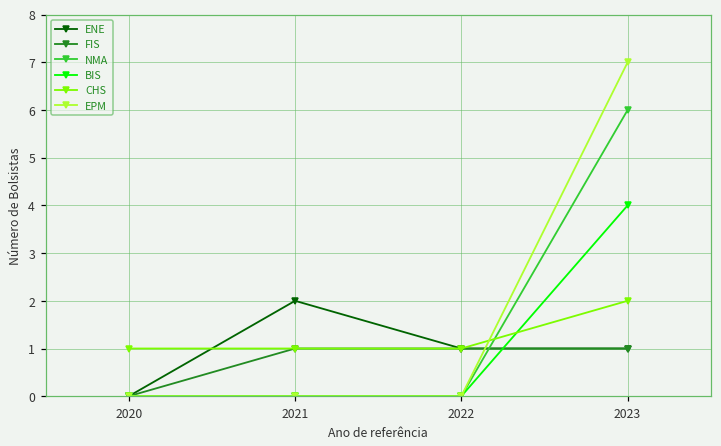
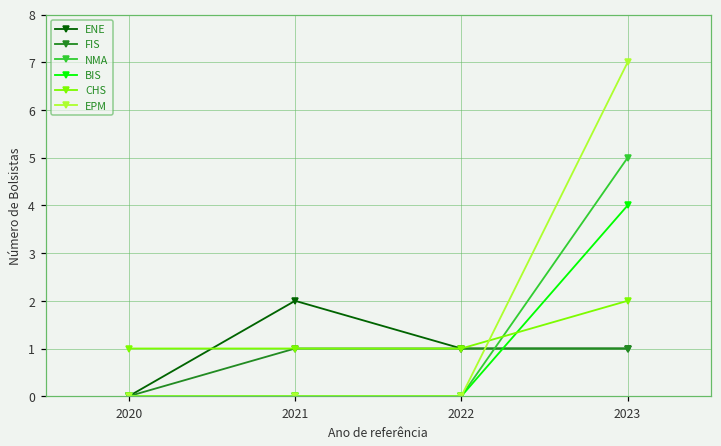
NMA, 2023: 6 -> 5
